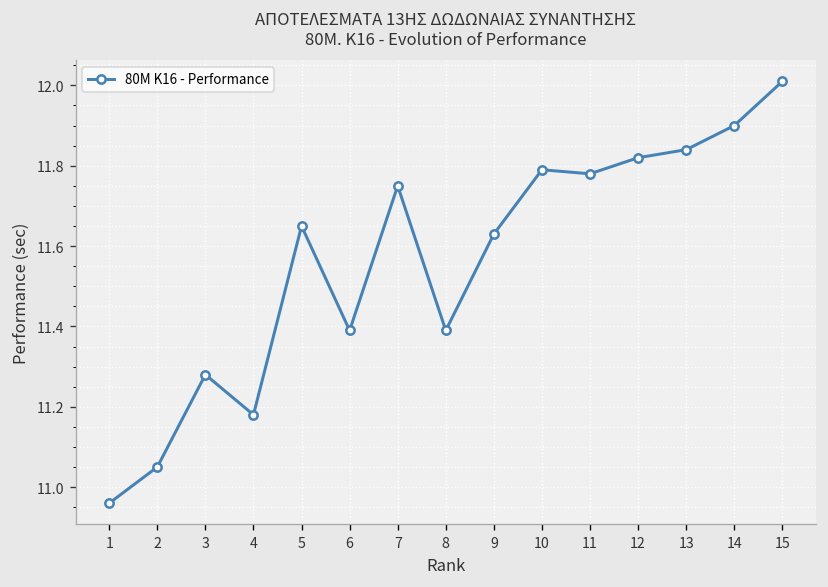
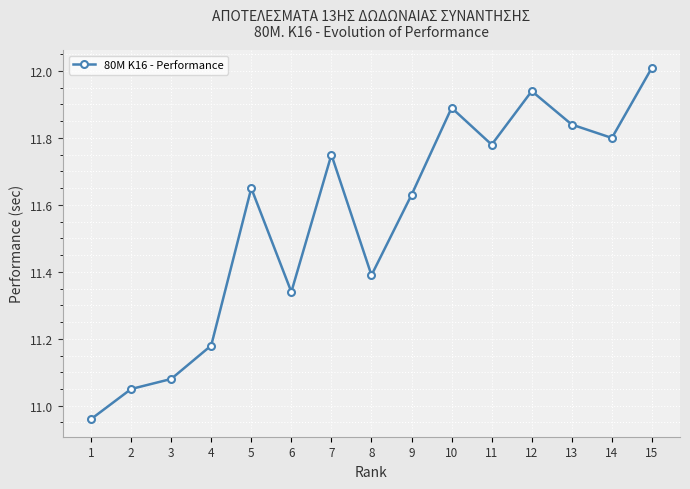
3: 11.28 -> 11.08
6: 11.39 -> 11.34
10: 11.79 -> 11.89
12: 11.82 -> 11.94
14: 11.9 -> 11.8
